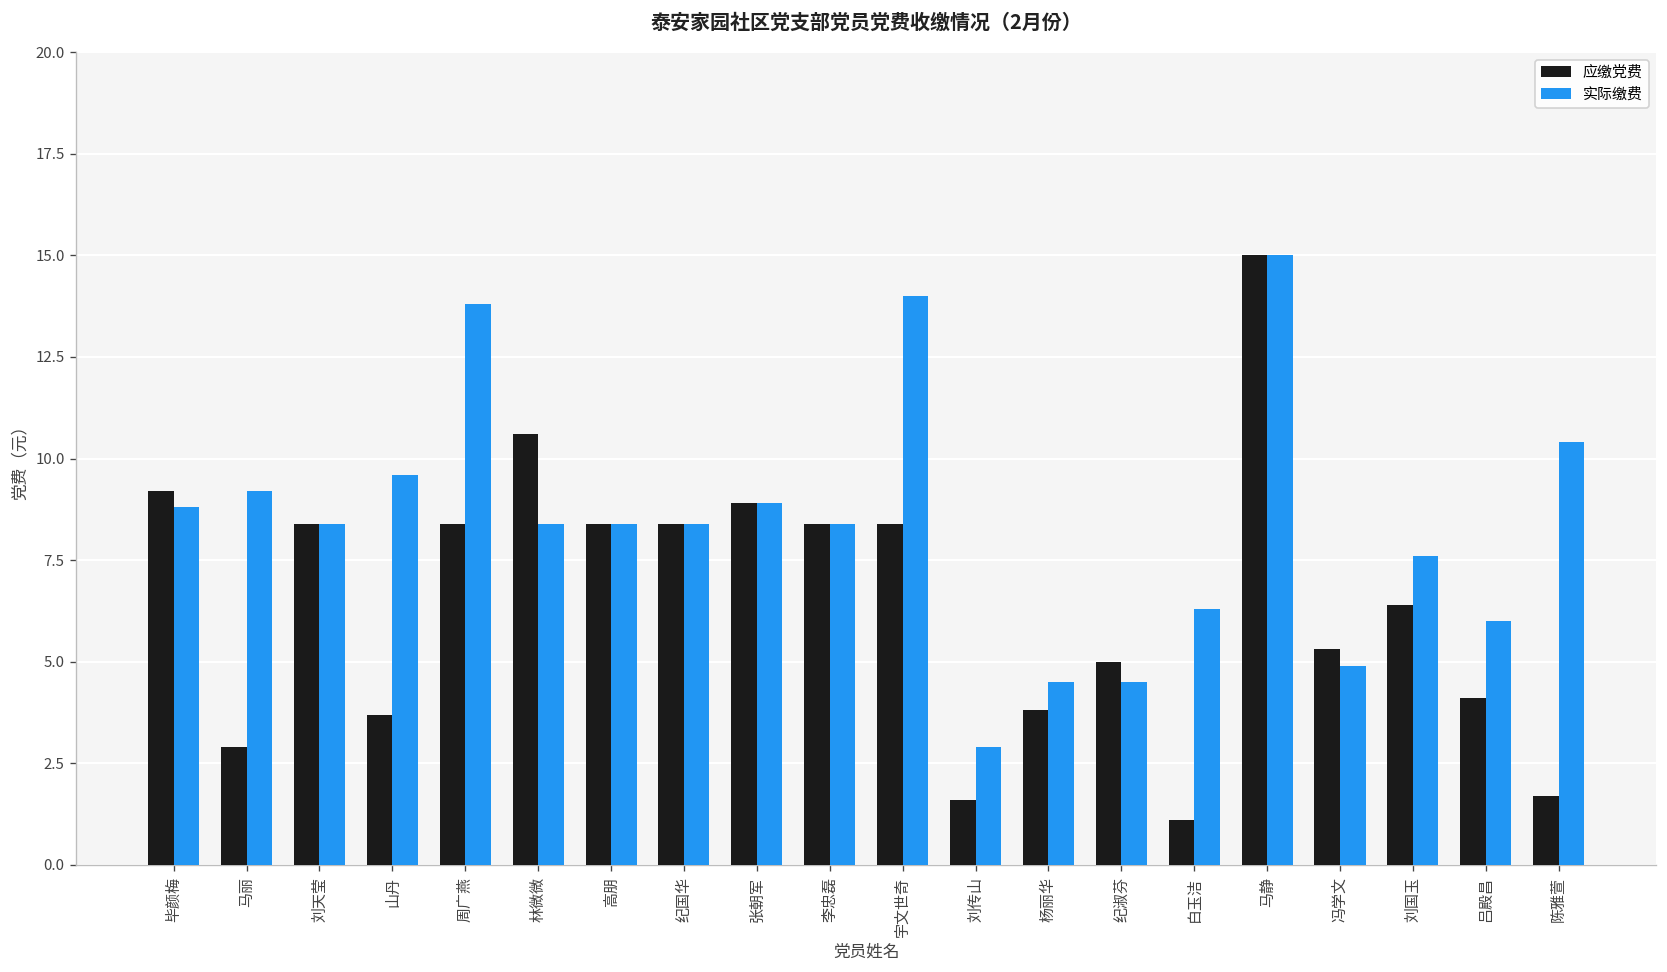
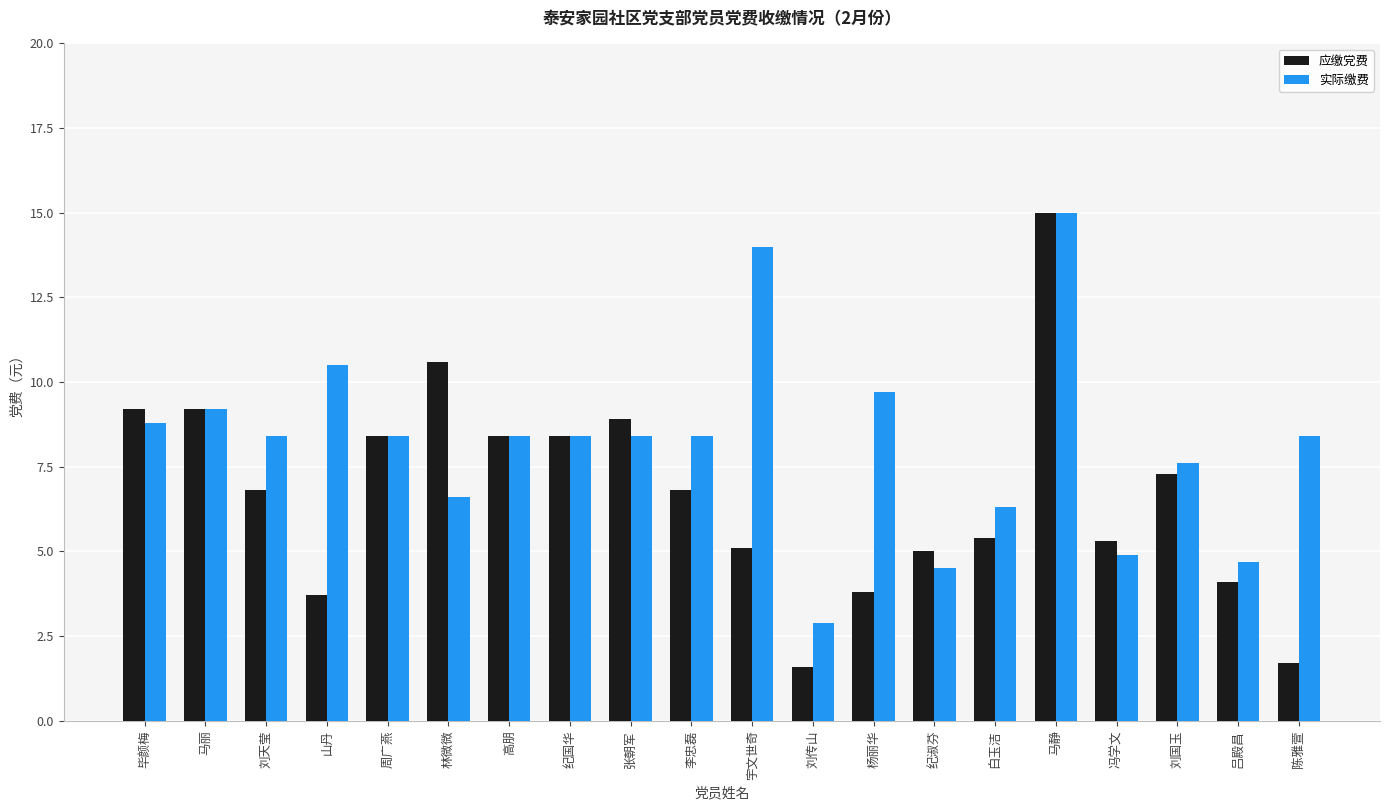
应缴党费, 马丽: 2.9 -> 9.2
应缴党费, 刘天莹: 8.4 -> 6.8
实际缴费, 山丹: 9.6 -> 10.5
实际缴费, 周广燕: 13.8 -> 8.4
实际缴费, 林微微: 8.4 -> 6.6
实际缴费, 张朝军: 8.9 -> 8.4
应缴党费, 李忠磊: 8.4 -> 6.8
应缴党费, 宇文世奇: 8.4 -> 5.1
实际缴费, 杨丽华: 4.5 -> 9.7
应缴党费, 白玉洁: 1.1 -> 5.4
应缴党费, 刘国玉: 6.4 -> 7.3
实际缴费, 吕殿昌: 6.0 -> 4.7
实际缴费, 陈雅萱: 10.4 -> 8.4
